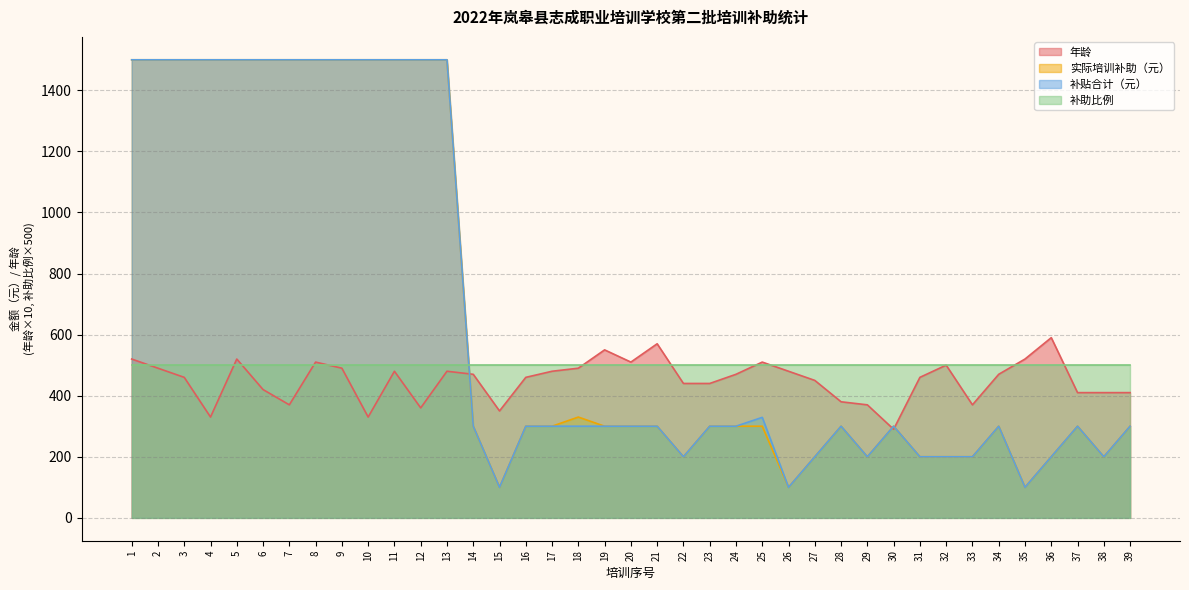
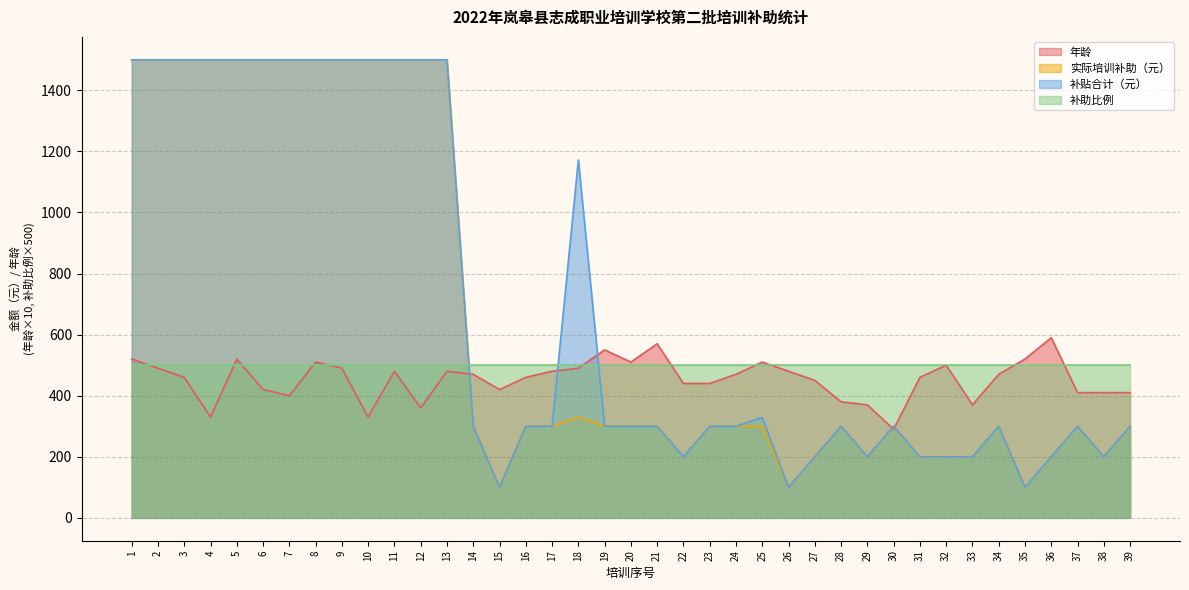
年龄, 7: 370 -> 400
年龄, 15: 350 -> 420
补贴合计（元）, 18: 300 -> 1170
